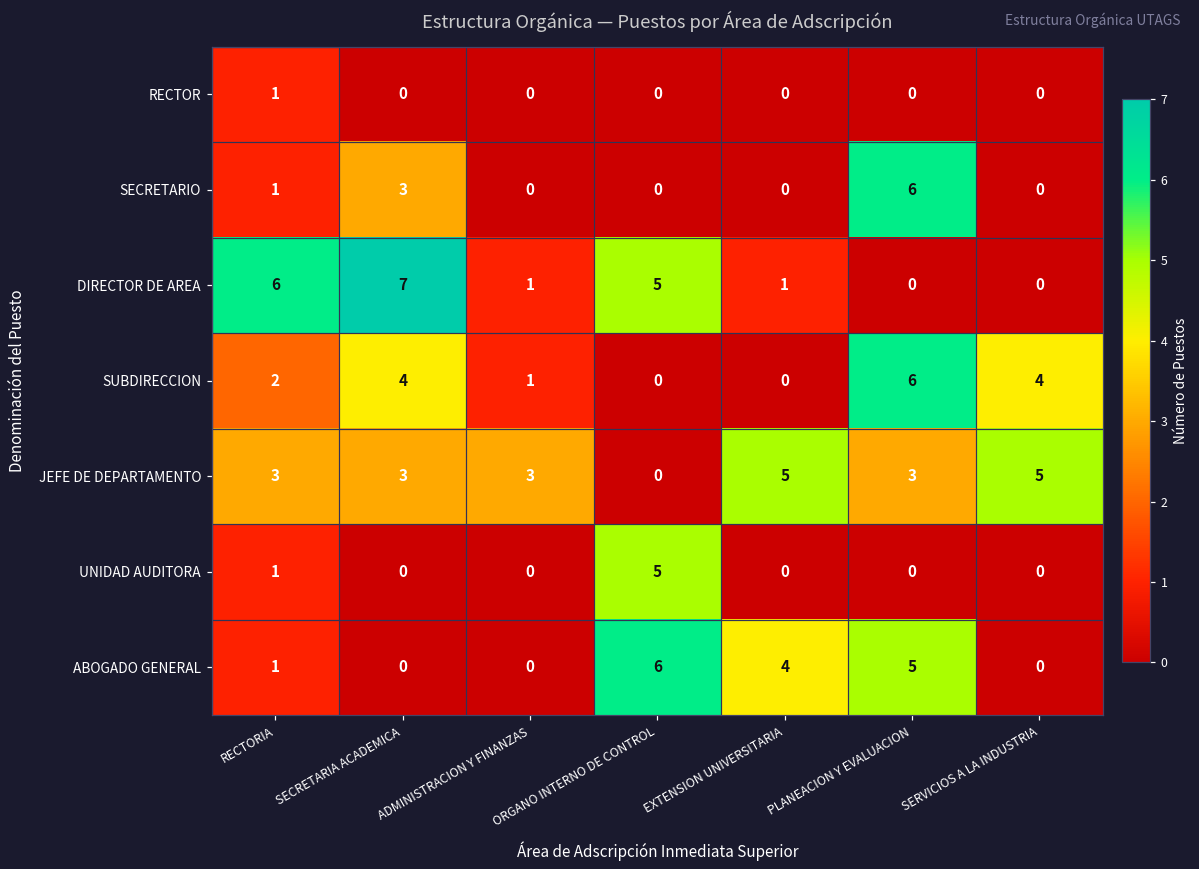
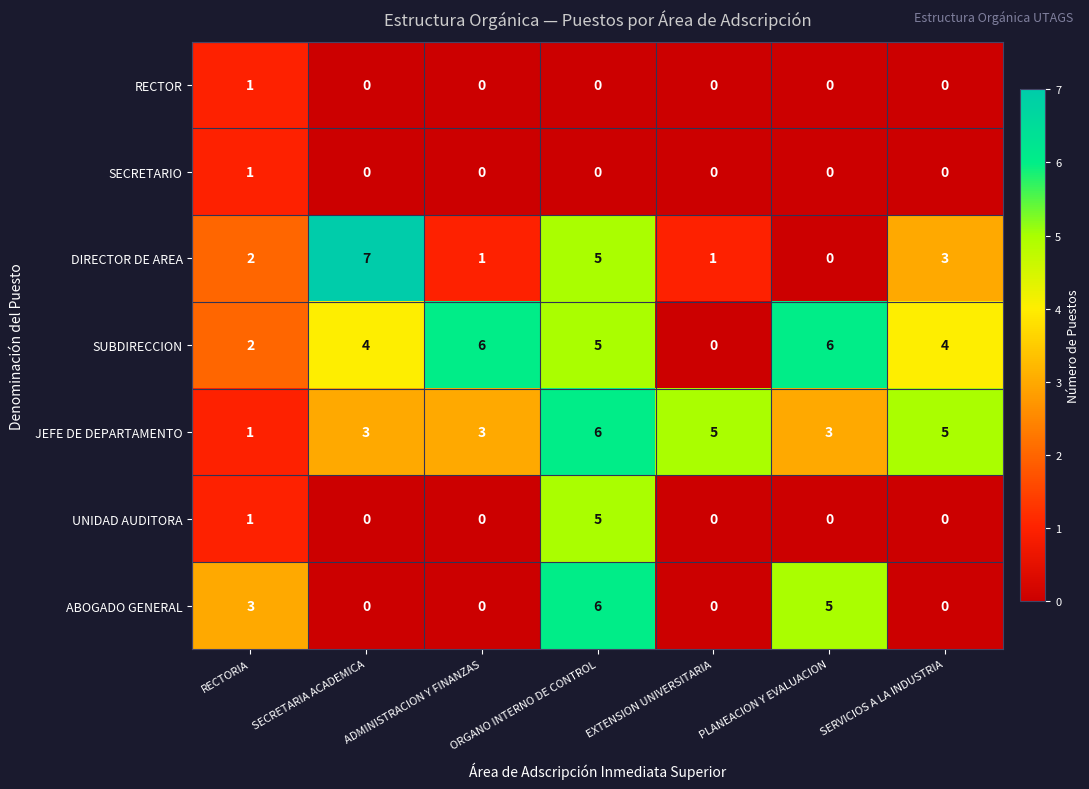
SECRETARIO, SECRETARIA ACADEMICA: 3 -> 0
SECRETARIO, PLANEACION Y EVALUACION: 6 -> 0
DIRECTOR DE AREA, RECTORIA: 6 -> 2
DIRECTOR DE AREA, SERVICIOS A LA INDUSTRIA: 0 -> 3
SUBDIRECCION, ADMINISTRACION Y FINANZAS: 1 -> 6
SUBDIRECCION, ORGANO INTERNO DE CONTROL: 0 -> 5
JEFE DE DEPARTAMENTO, RECTORIA: 3 -> 1
JEFE DE DEPARTAMENTO, ORGANO INTERNO DE CONTROL: 0 -> 6
ABOGADO GENERAL, RECTORIA: 1 -> 3
ABOGADO GENERAL, EXTENSION UNIVERSITARIA: 4 -> 0
